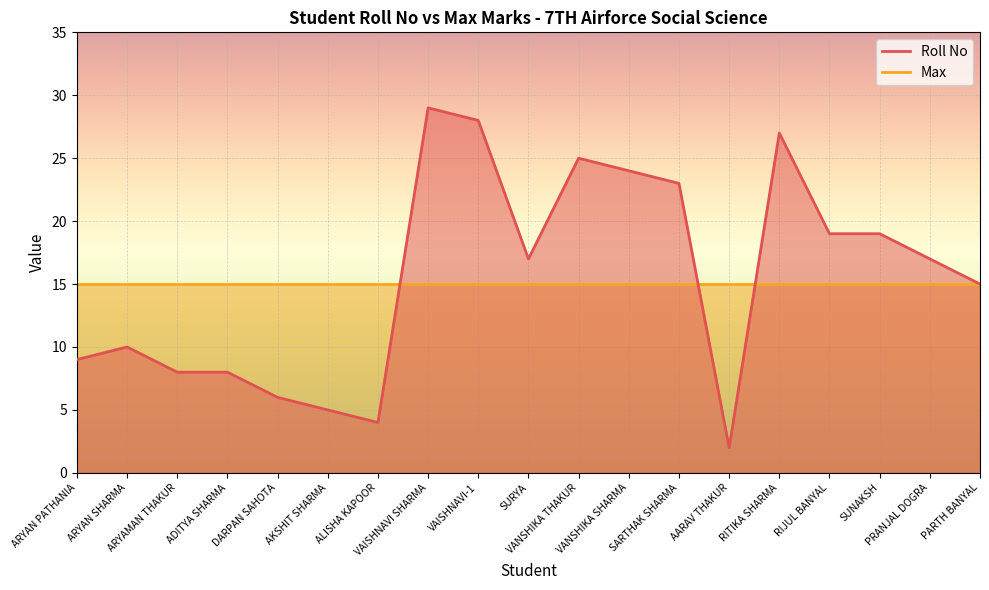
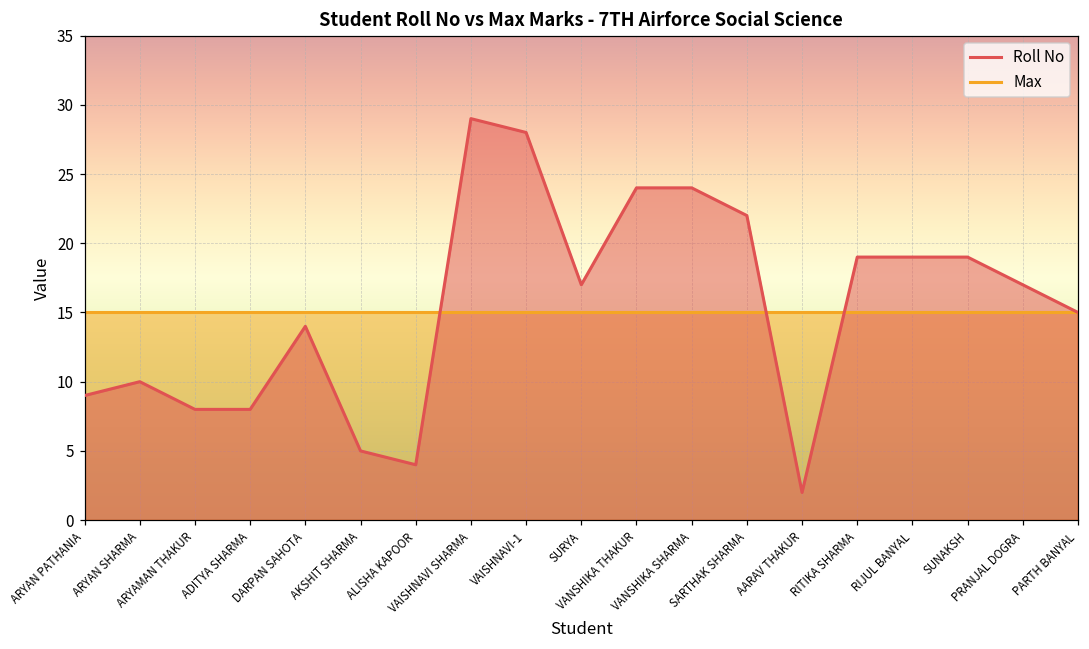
Roll No, DARPAN SAHOTA: 6 -> 14
Roll No, VANSHIKA THAKUR: 25 -> 24
Roll No, SARTHAK SHARMA: 23 -> 22
Roll No, RITIKA SHARMA: 27 -> 19
